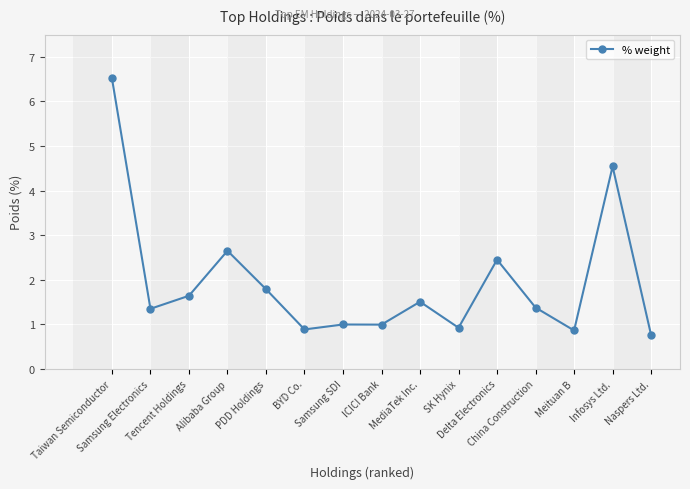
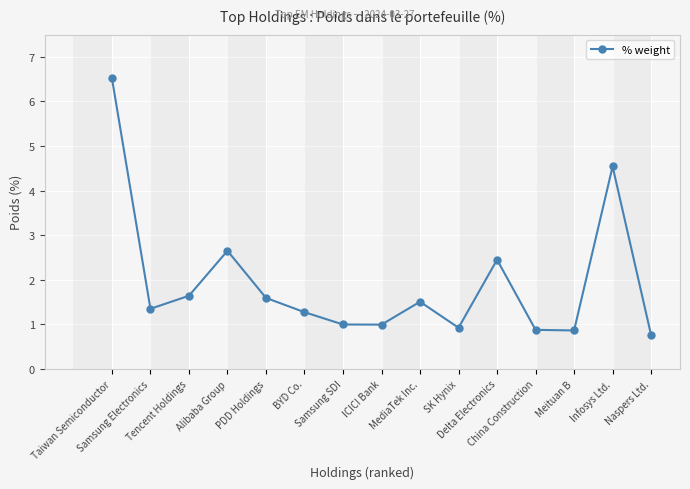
PDD Holdings: 1.8 -> 1.6
BYD Co.: 0.9 -> 1.3
China Construction: 1.4 -> 0.9
